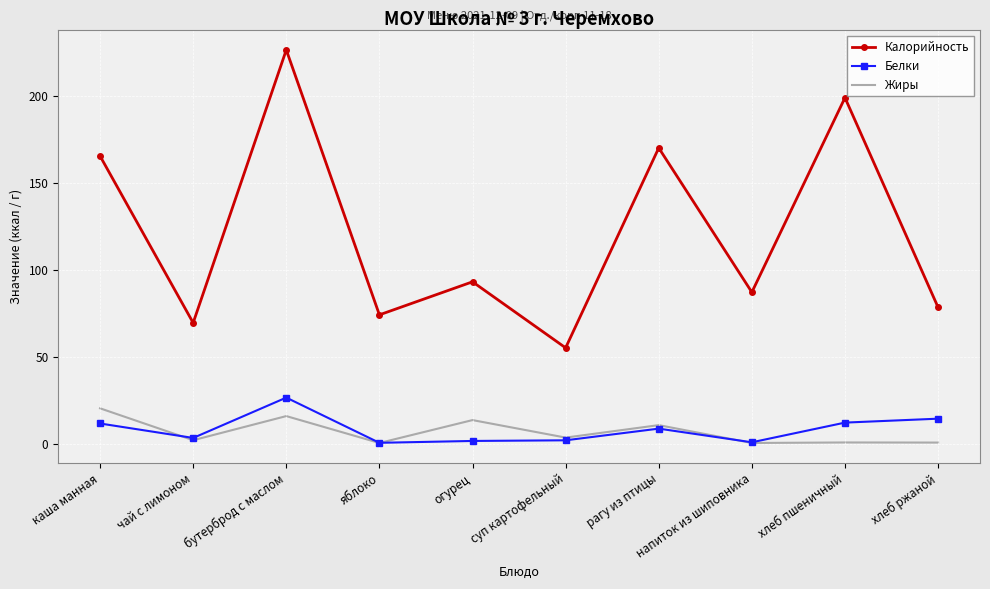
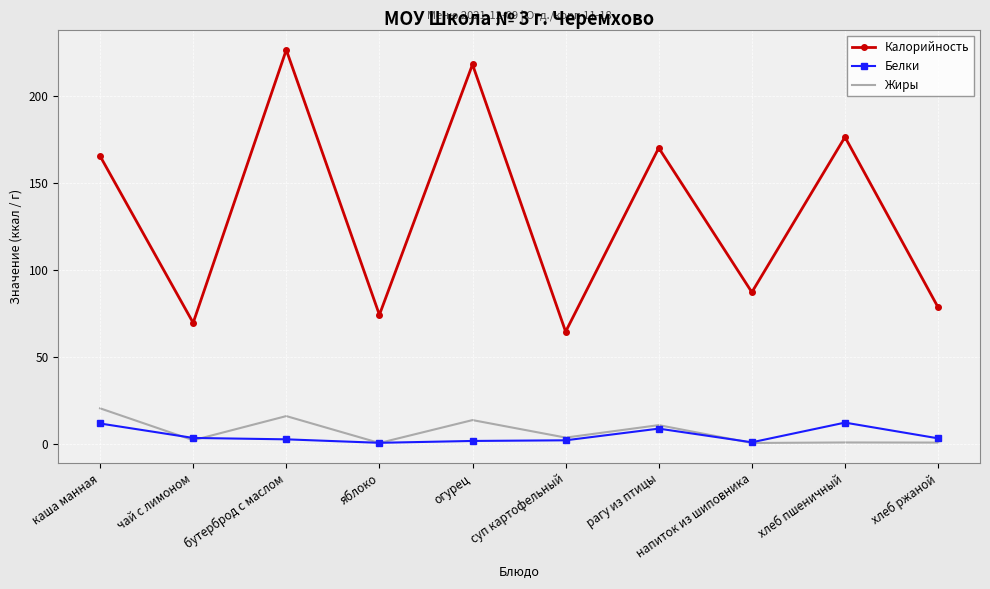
Белки, бутерброд с маслом: 26 -> 2
Калорийность, огурец: 93 -> 218
Калорийность, суп картофельный: 55 -> 64
Калорийность, хлеб пшеничный: 199 -> 176
Белки, хлеб ржаной: 14 -> 3
